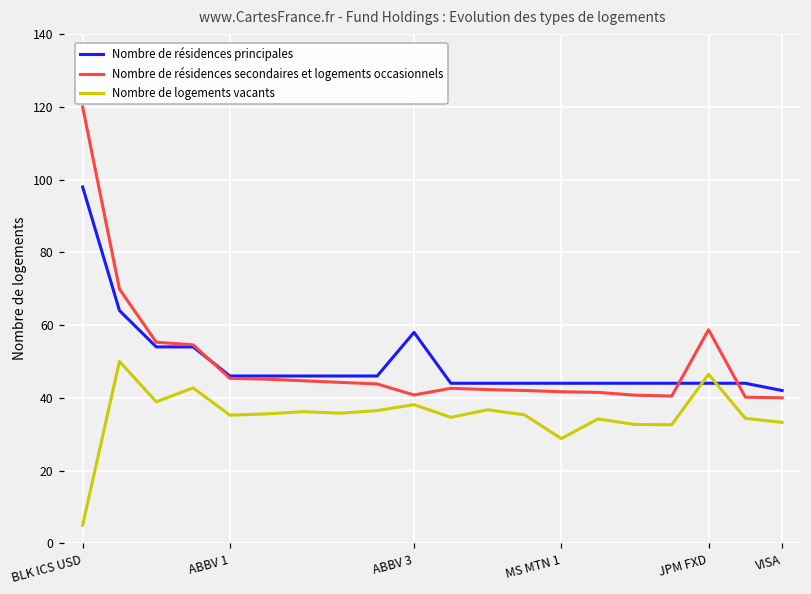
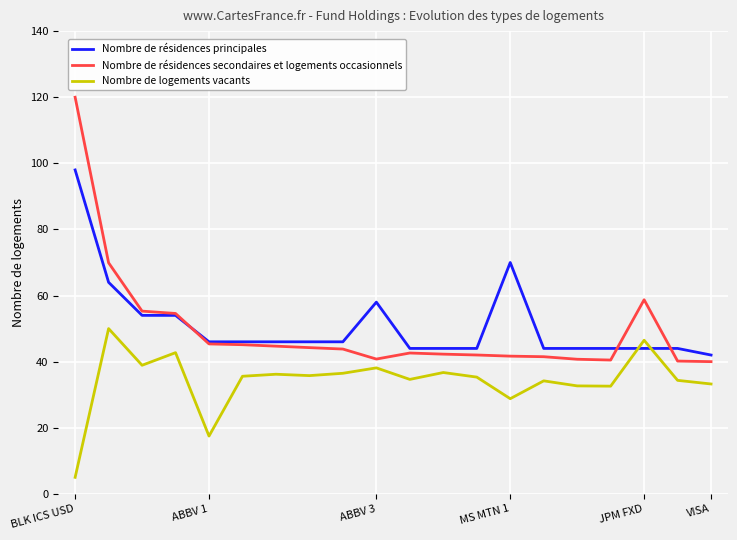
Nombre de logements vacants, ABBV 1: 35 -> 17
Nombre de résidences principales, MS MTN 1: 44 -> 70
